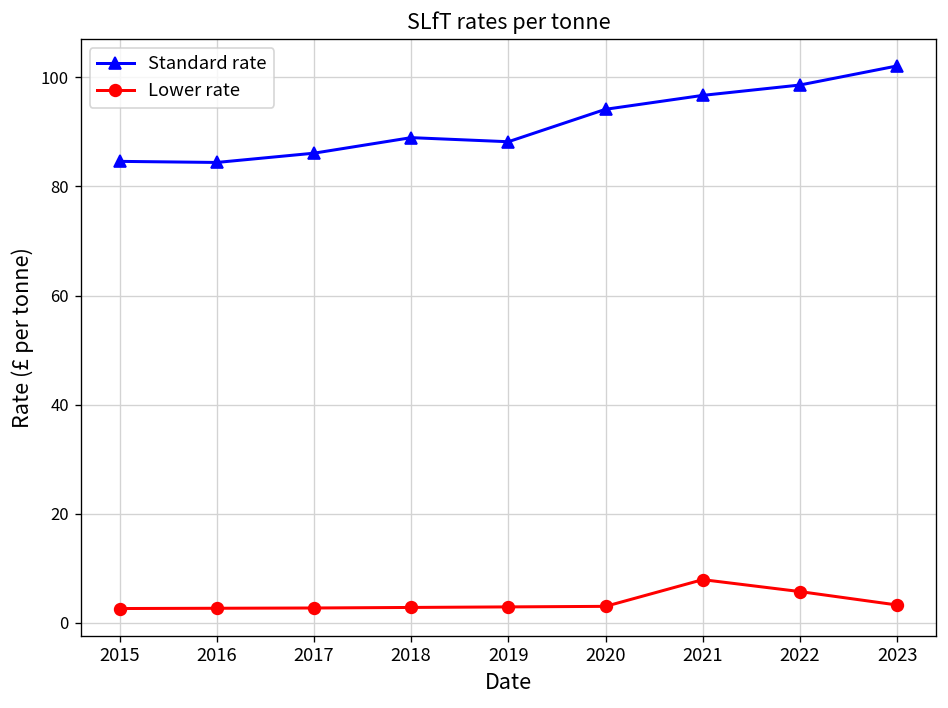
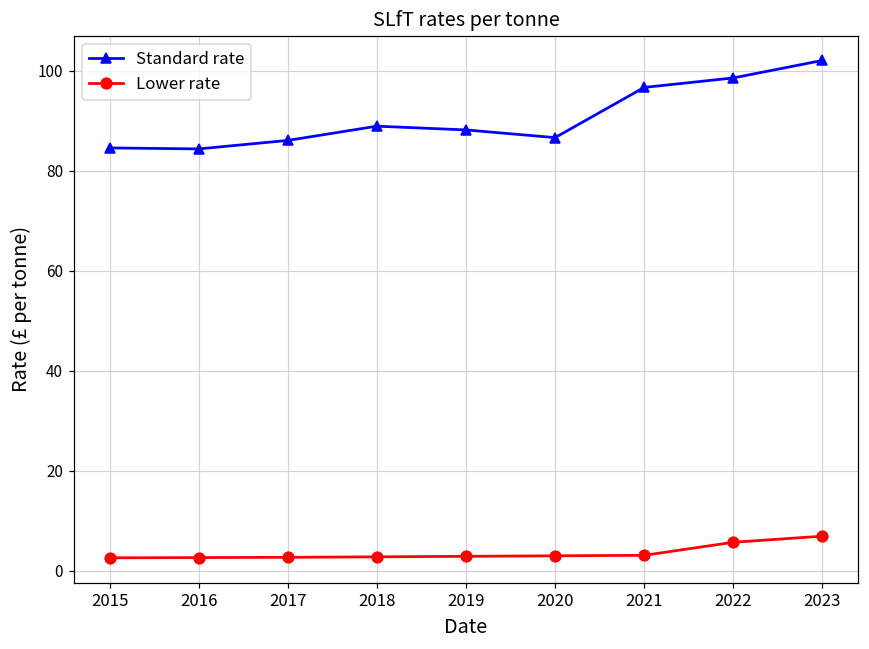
Standard rate, 2020: 94 -> 87
Lower rate, 2021: 8 -> 3
Lower rate, 2023: 3 -> 7
